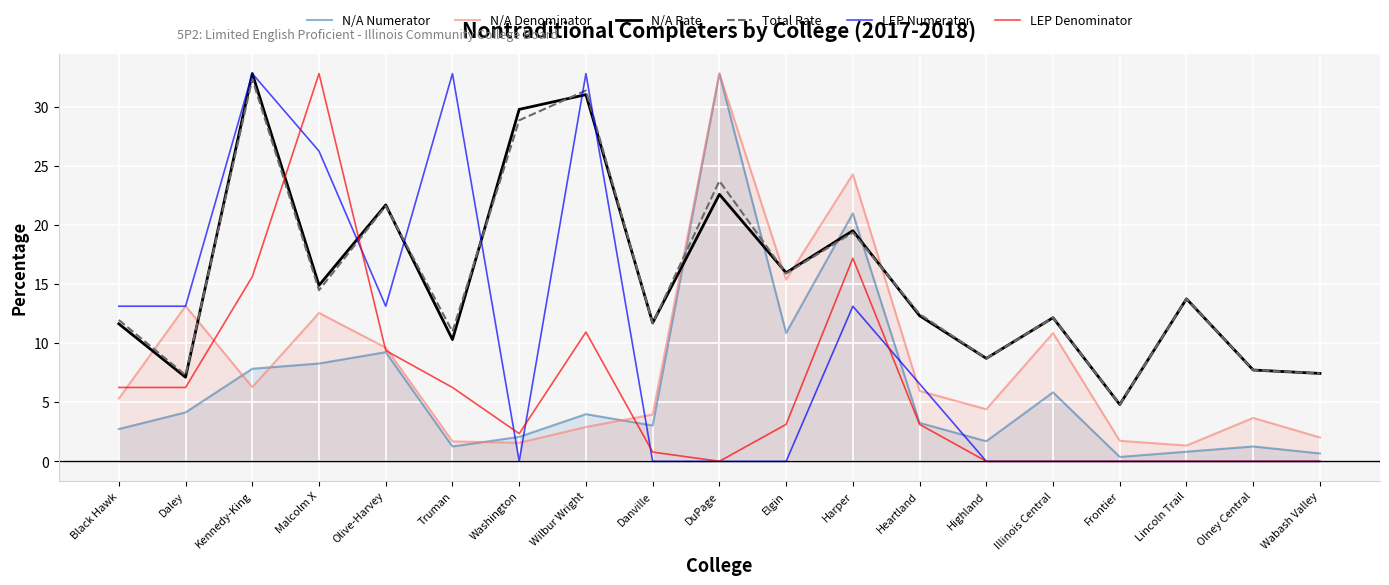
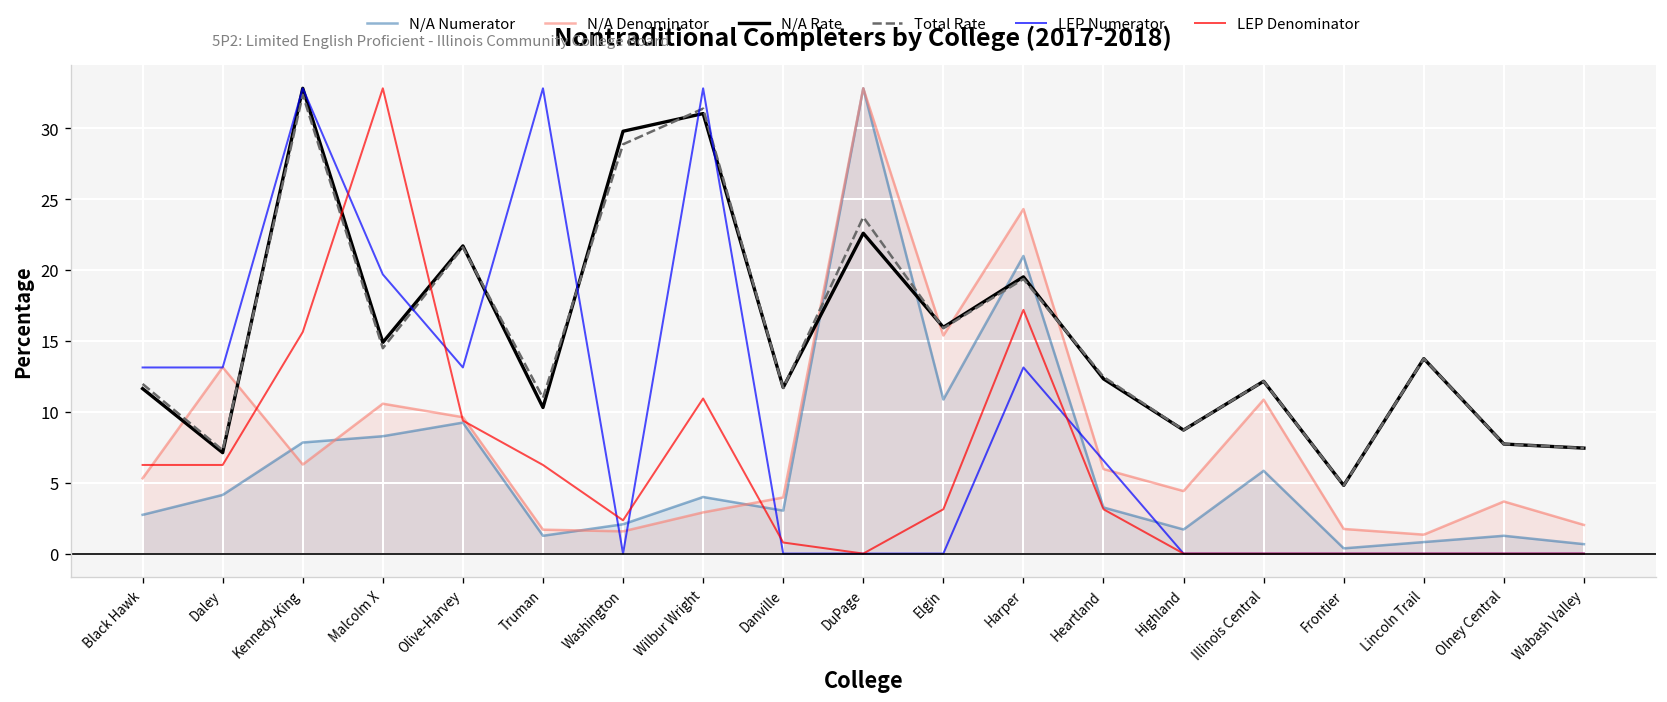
N/A Denominator, Malcolm X: 12.6 -> 10.6
LEP Numerator, Malcolm X: 26.3 -> 19.7
